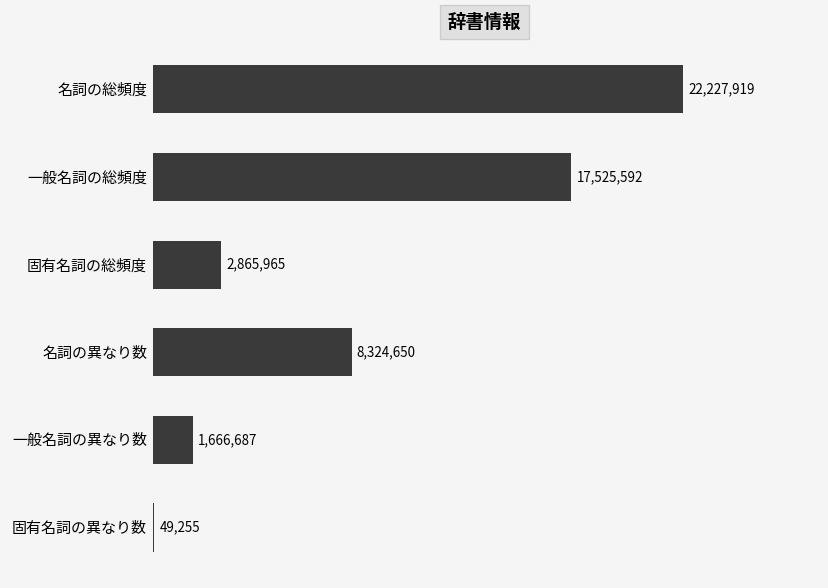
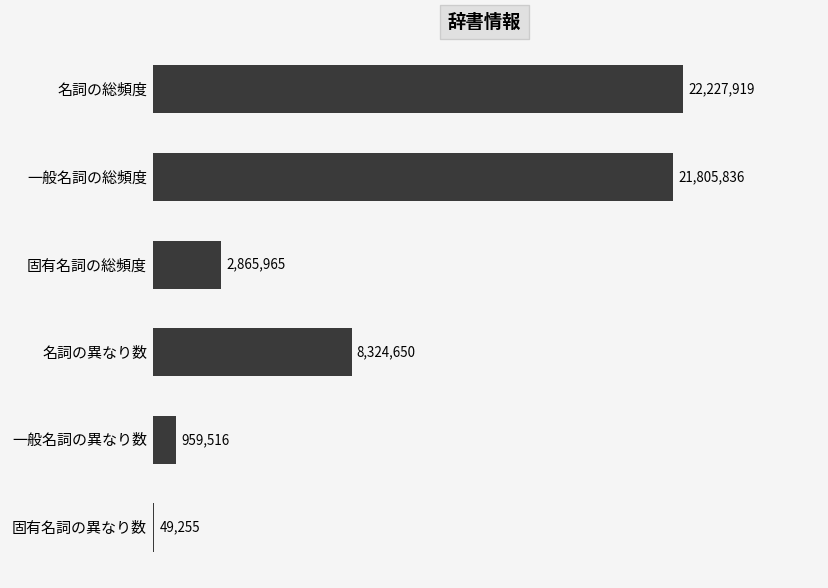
一般名詞の総頻度: 17,525,592 -> 21,805,836
一般名詞の異なり数: 1,666,687 -> 959,516
